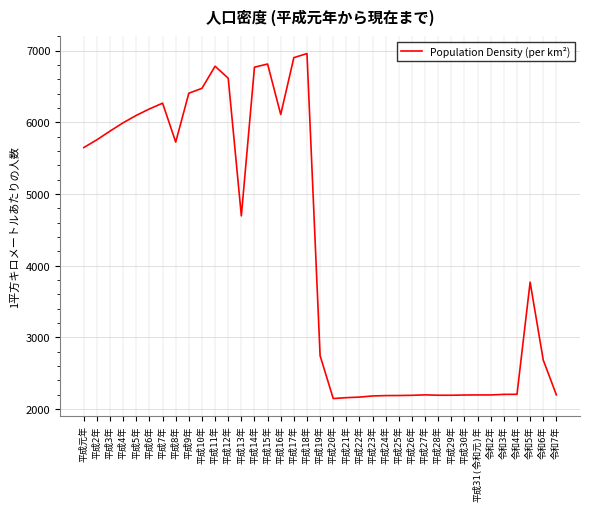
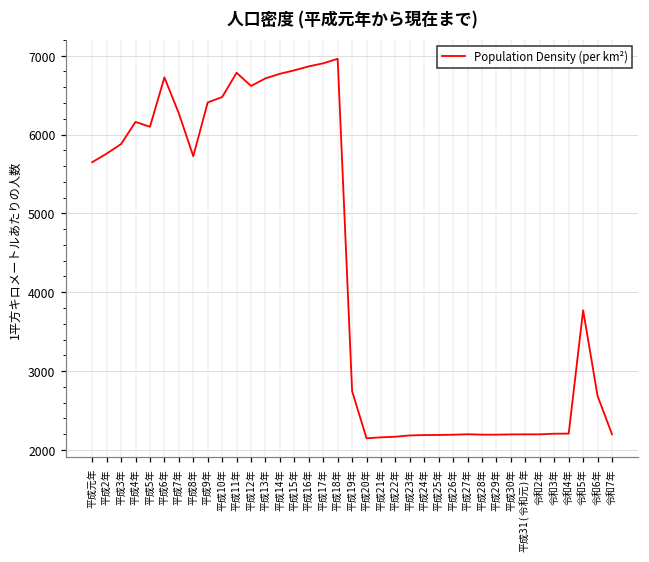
平成4年: 6000 -> 6200
平成6年: 6200 -> 6700
平成13年: 4700 -> 6700
平成16年: 6100 -> 6900
